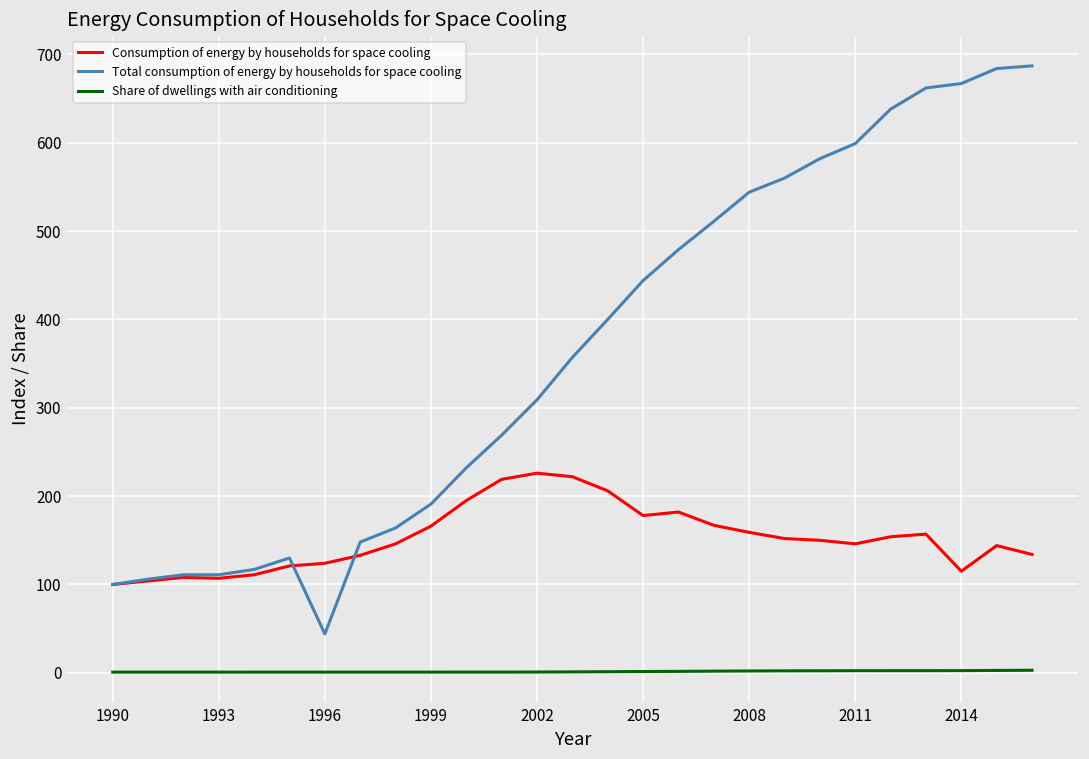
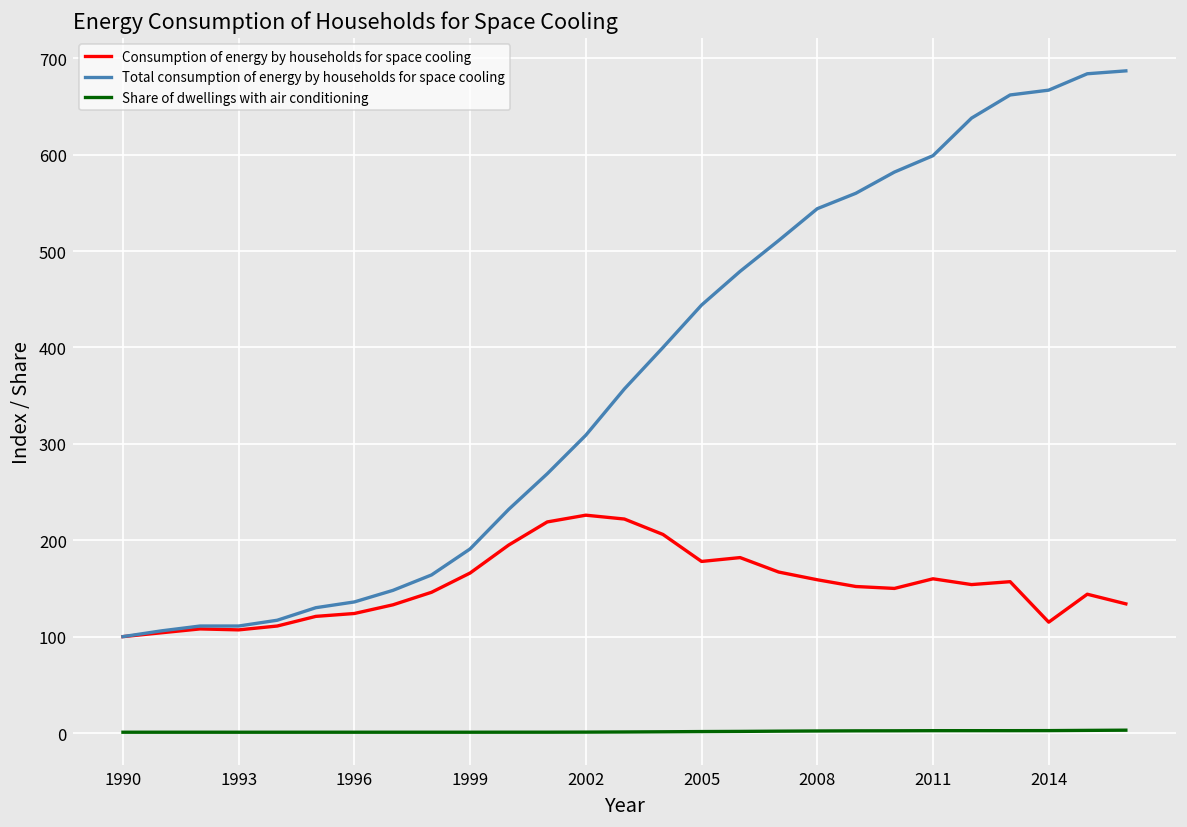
Total consumption of energy by households for space cooling, 1996: 40 -> 140
Consumption of energy by households for space cooling, 2011: 150 -> 160
